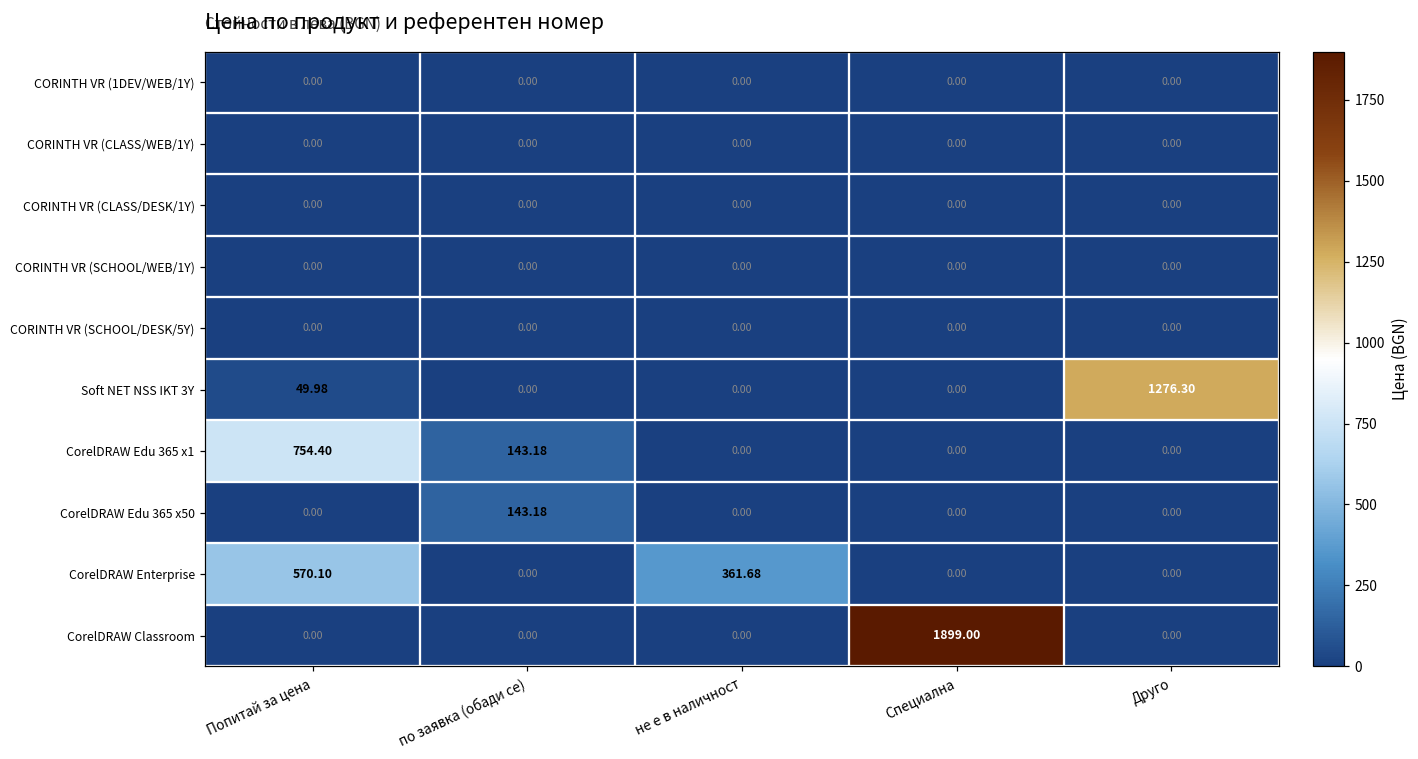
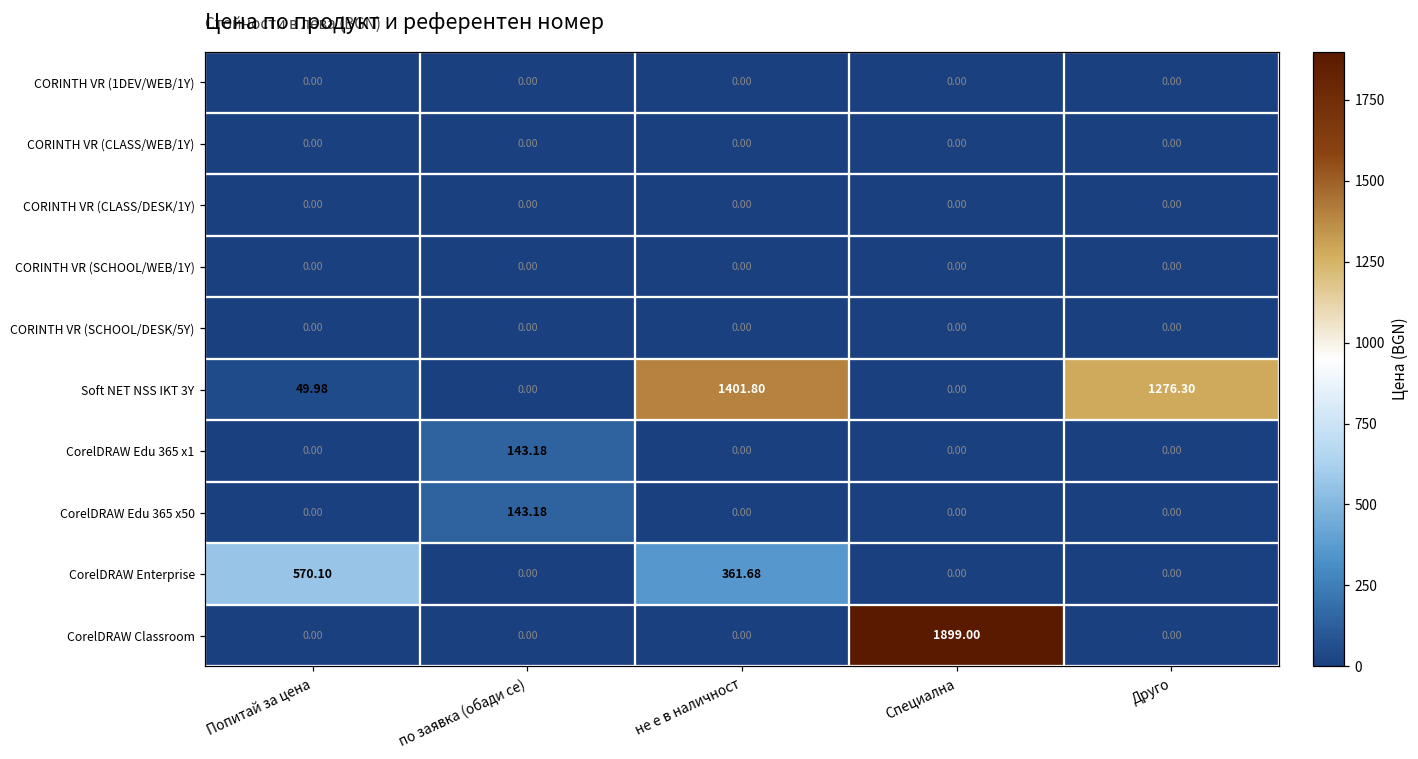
Soft NET NSS IKT 3Y, не е в наличност: 0.00 -> 1401.80
CorelDRAW Edu 365 x1, Попитай за цена: 754.40 -> 0.00
